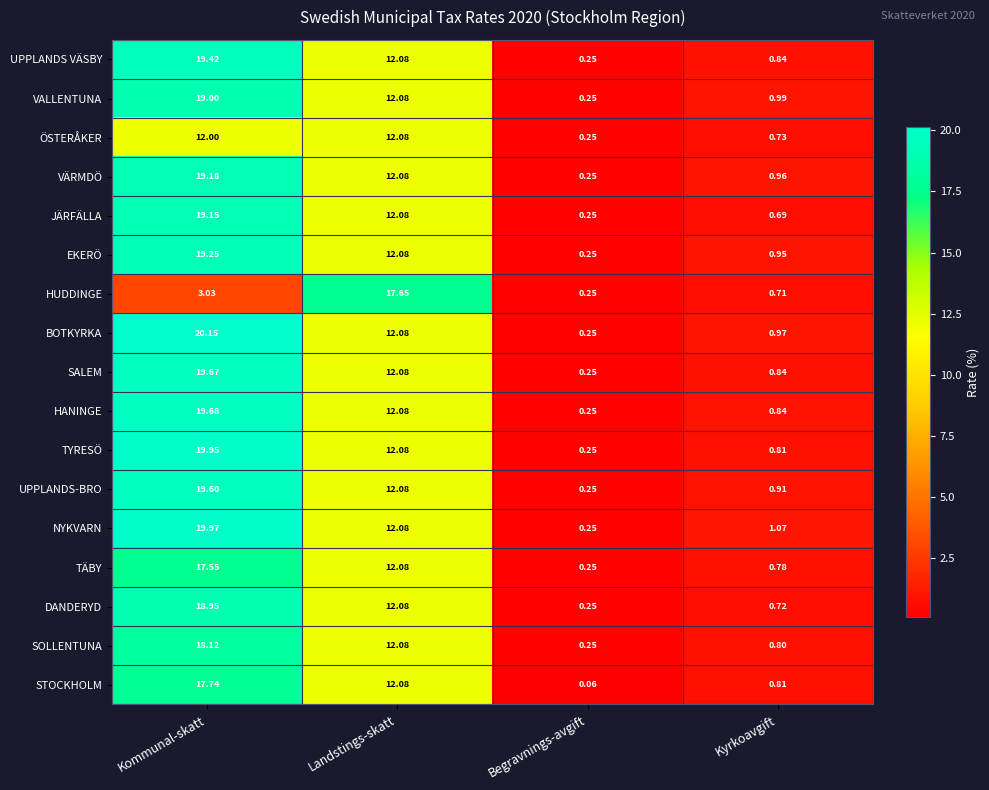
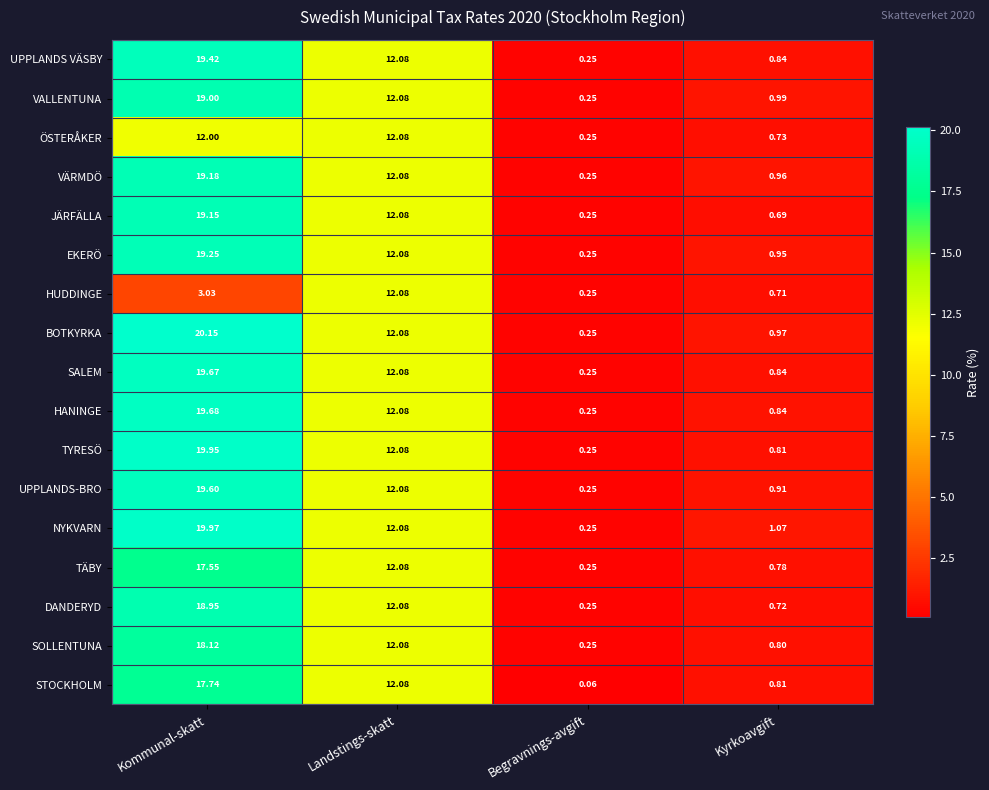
HUDDINGE, Landstings-skatt: 17.65 -> 12.08
